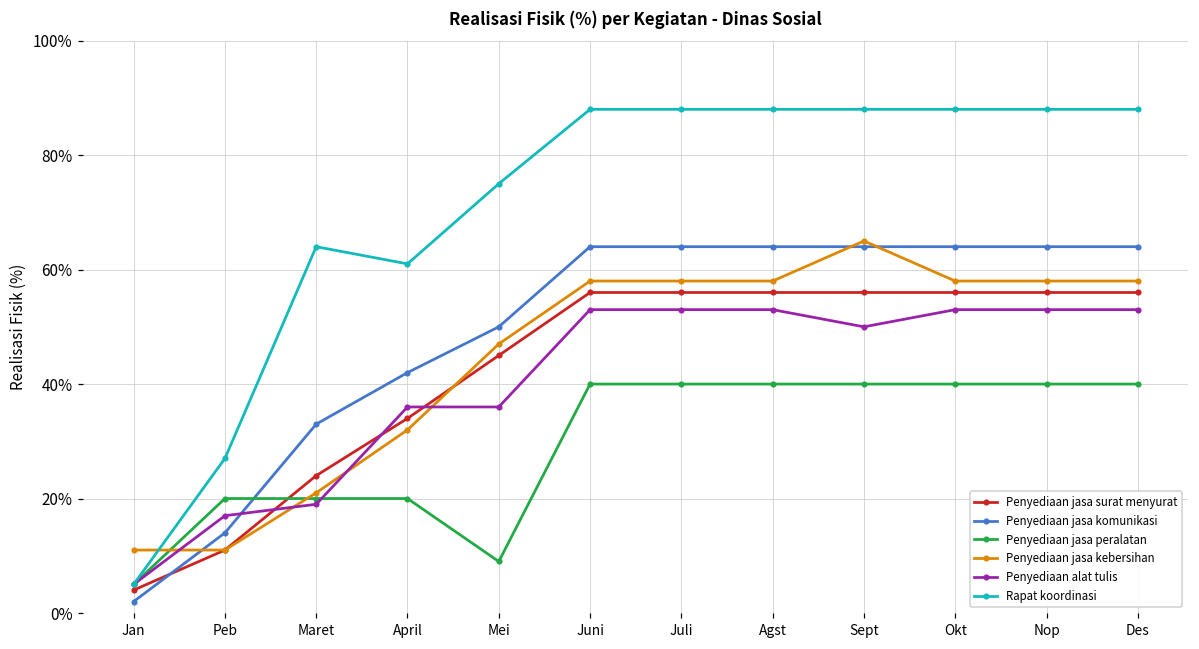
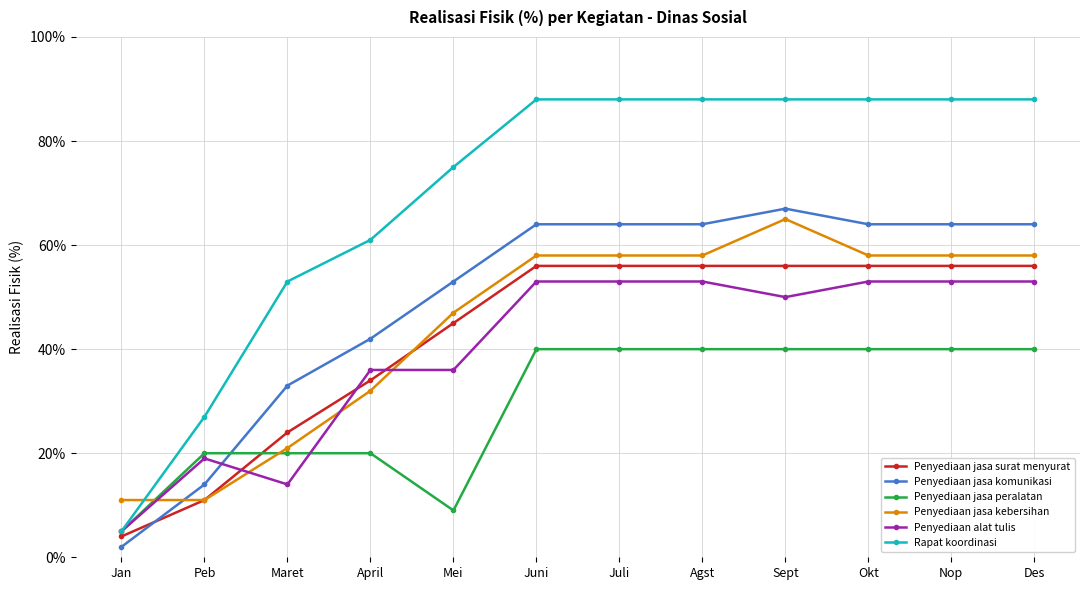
Penyediaan alat tulis, Peb: 17% -> 19%
Penyediaan alat tulis, Maret: 19% -> 14%
Rapat koordinasi, Maret: 64% -> 53%
Penyediaan jasa komunikasi, Mei: 50% -> 53%
Penyediaan jasa komunikasi, Sept: 64% -> 67%
